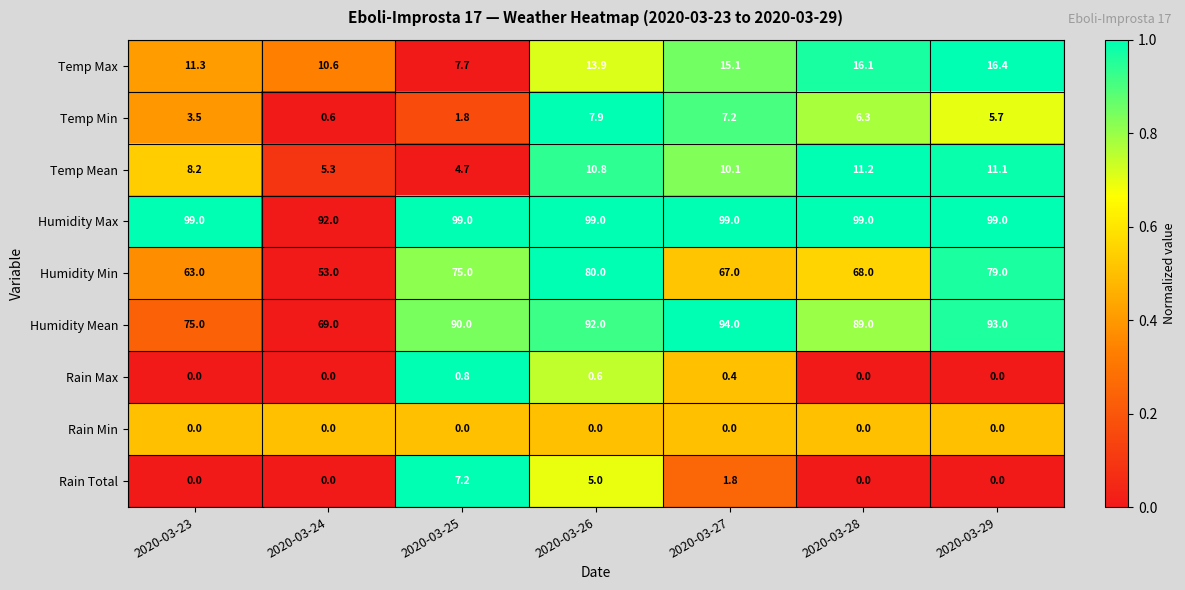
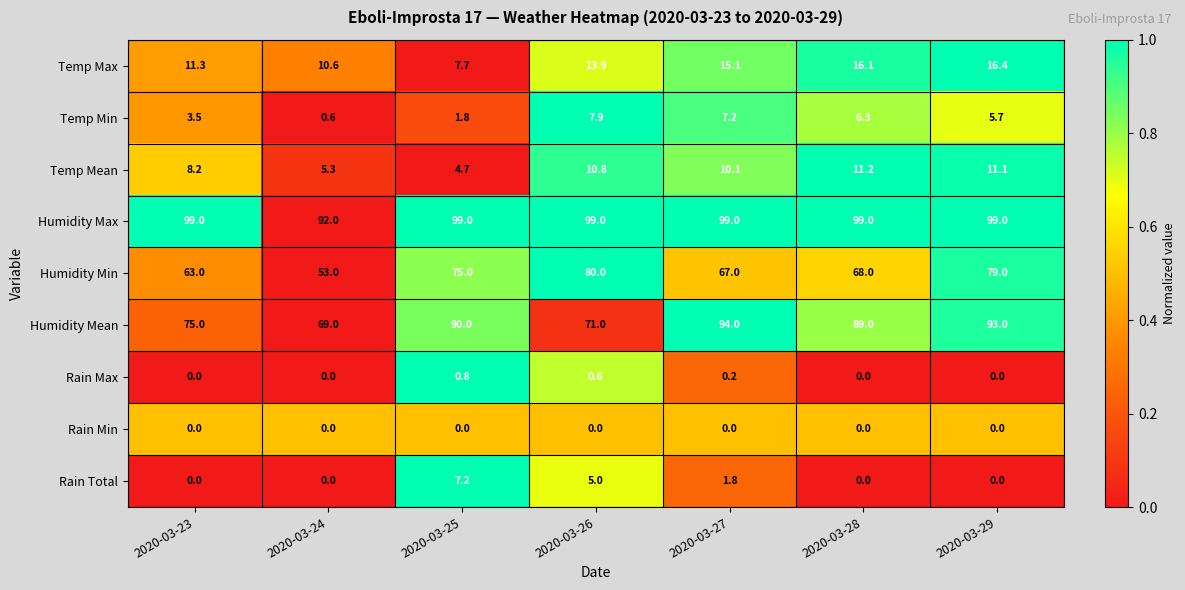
Humidity Mean, 2020-03-26: 92.0 -> 71.0
Rain Max, 2020-03-27: 0.4 -> 0.2
